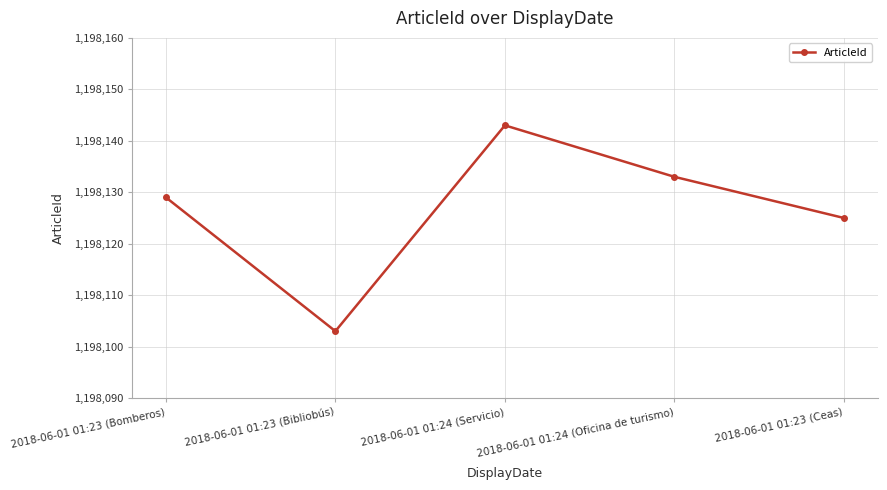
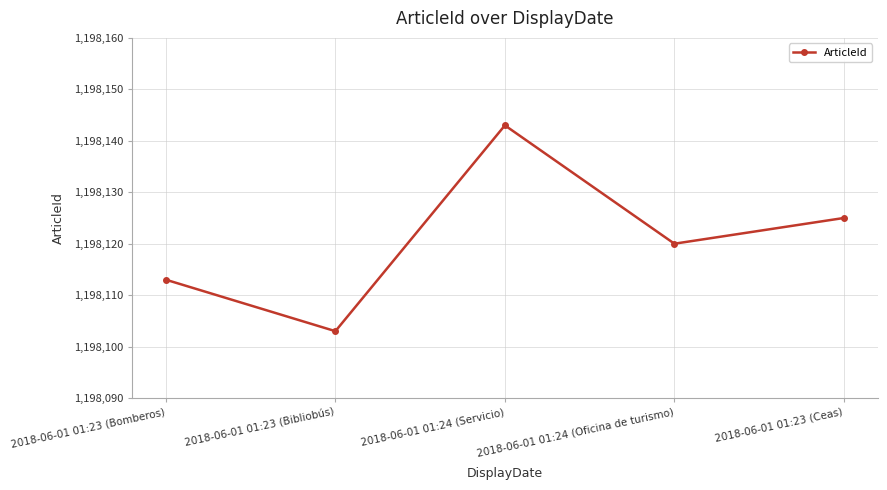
2018-06-01 01:23 (Bomberos): 1,198,129 -> 1,198,113
2018-06-01 01:24 (Oficina de turismo): 1,198,133 -> 1,198,120
